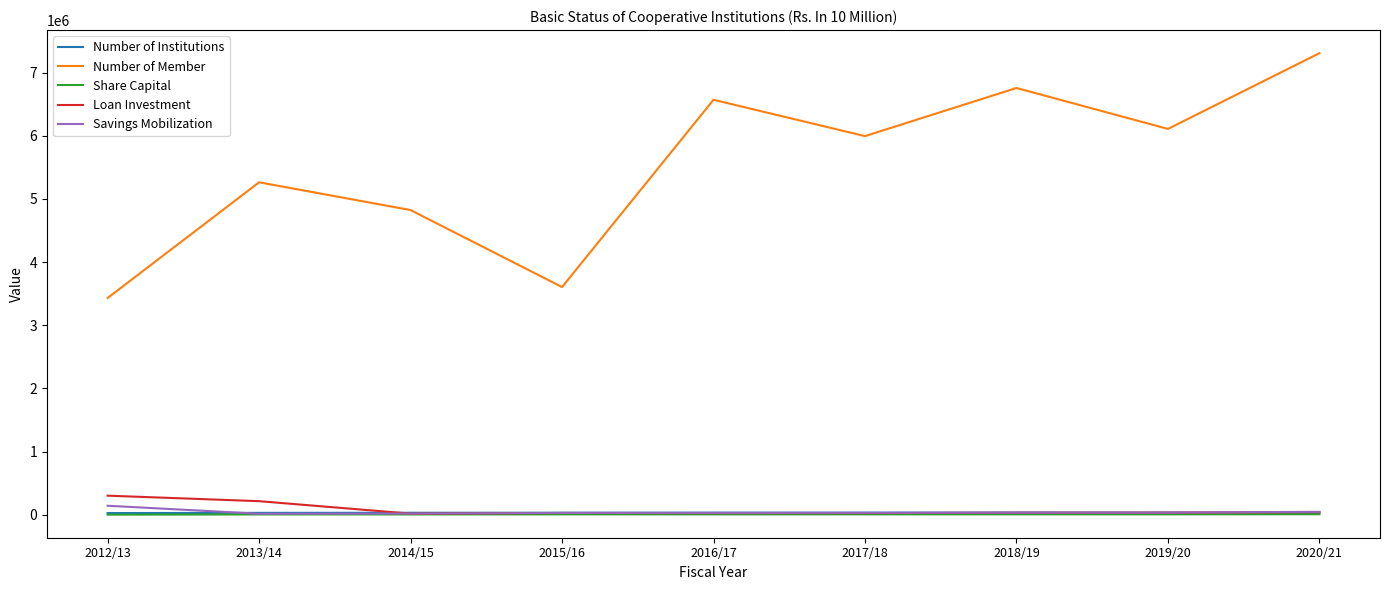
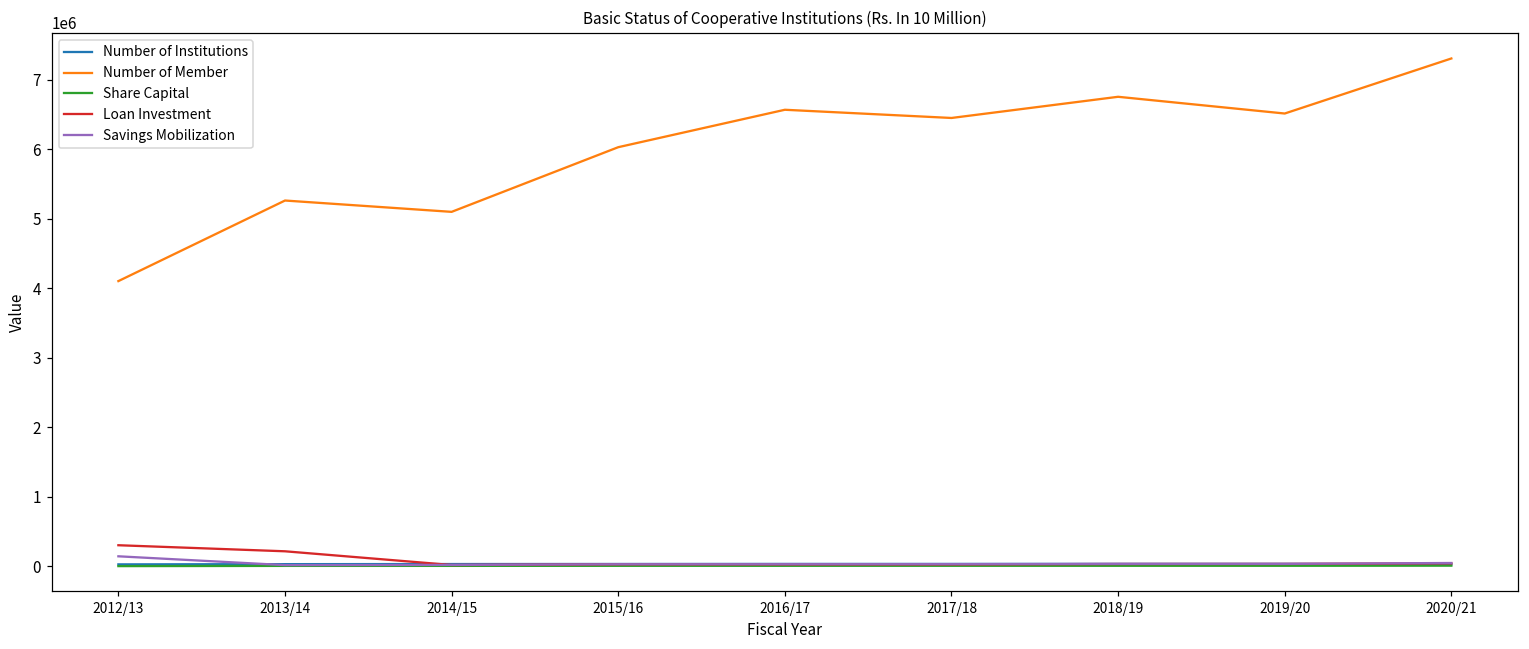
Number of Member, 2012/13: 3400000 -> 4100000
Number of Member, 2014/15: 4800000 -> 5100000
Number of Member, 2015/16: 3600000 -> 6000000
Number of Member, 2017/18: 6000000 -> 6500000
Number of Member, 2019/20: 6100000 -> 6500000
